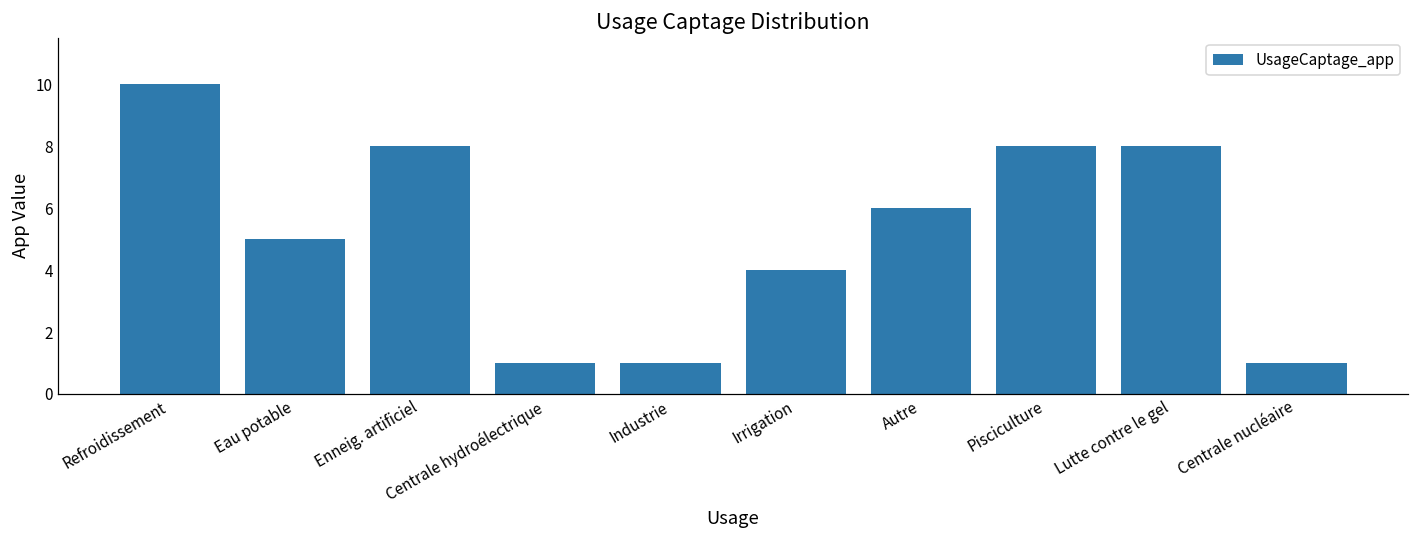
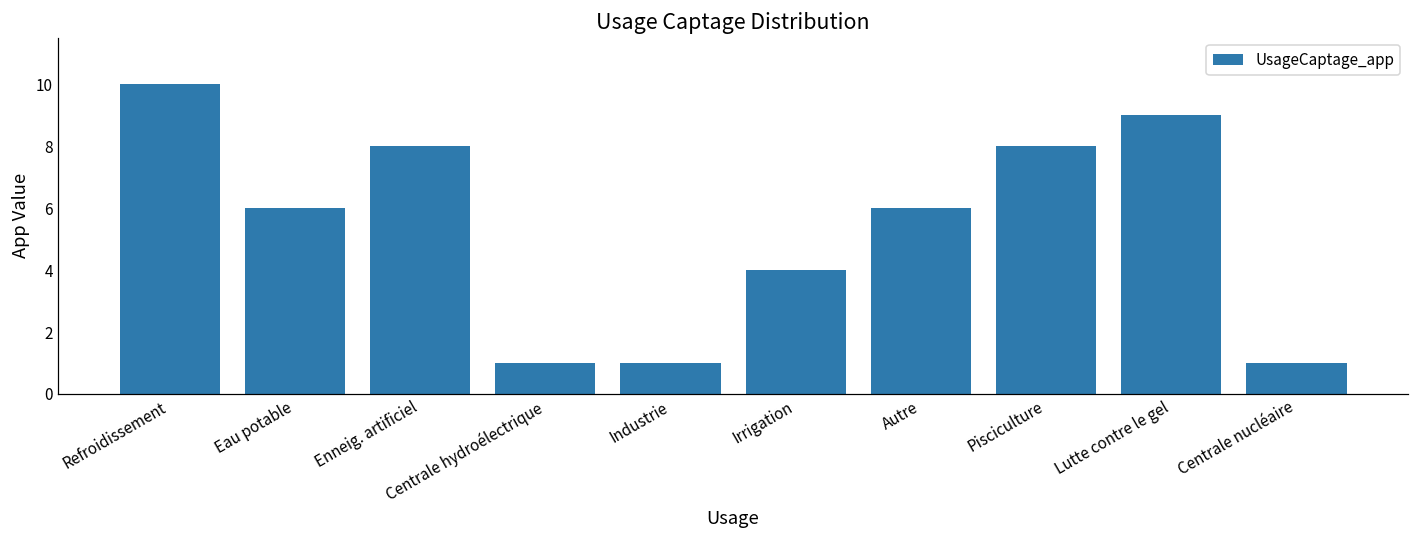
Eau potable: 5 -> 6
Lutte contre le gel: 8 -> 9
